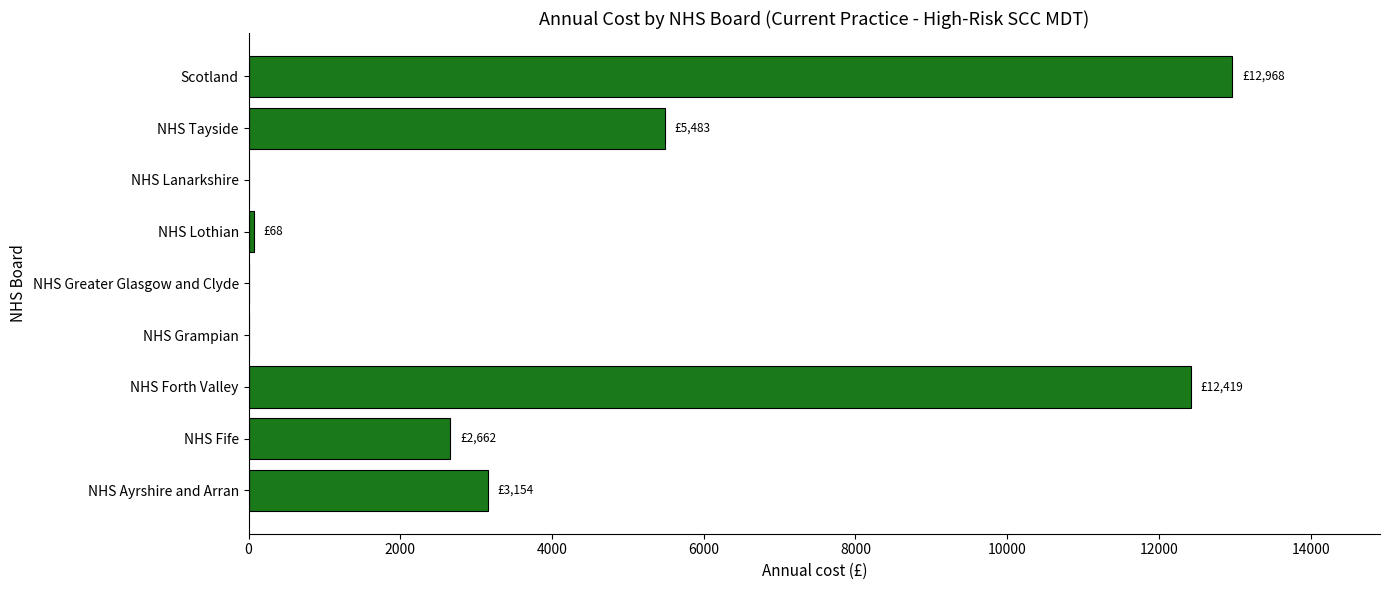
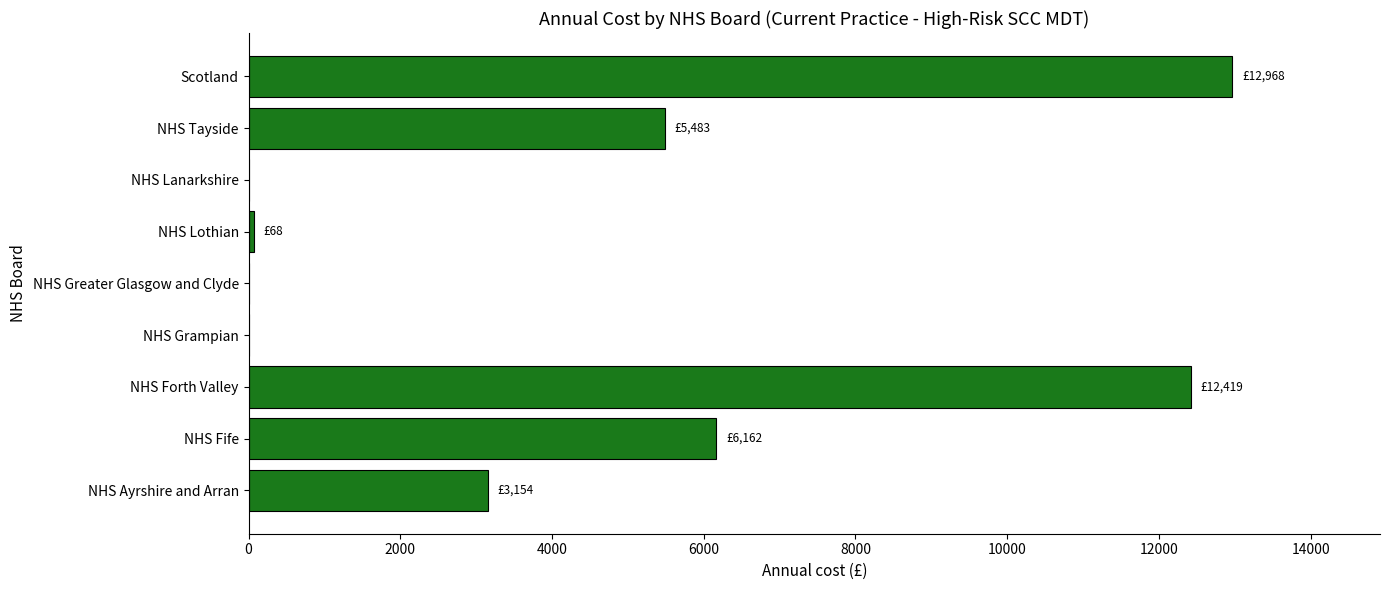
NHS Fife: £2,662 -> £6,162
